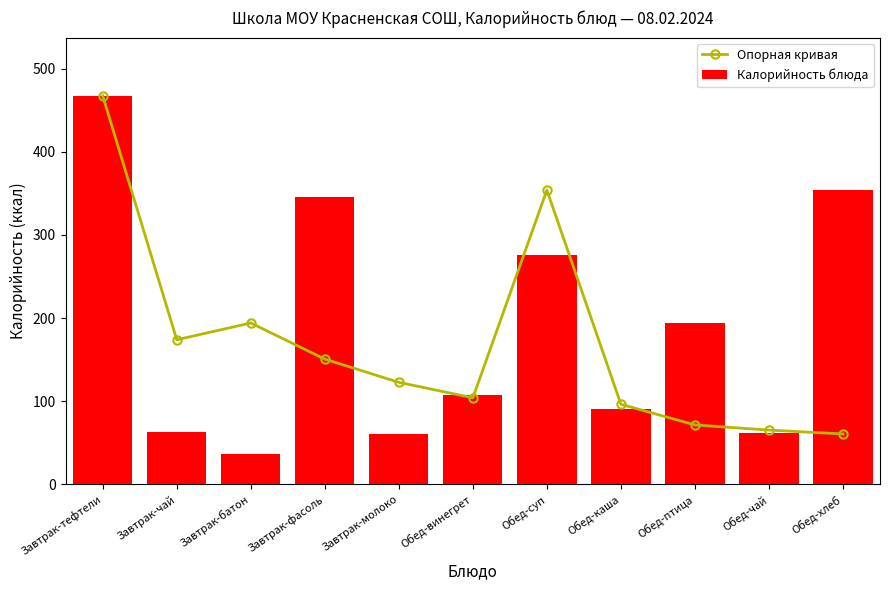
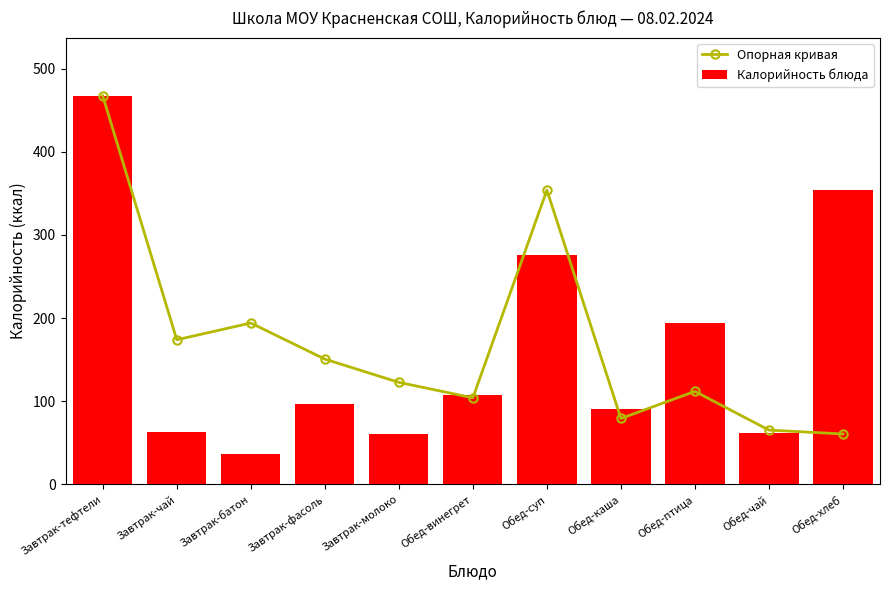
Калорийность блюда, Завтрак-фасоль: 350 -> 100
Опорная кривая, Обед-каша: 100 -> 80
Опорная кривая, Обед-птица: 70 -> 110
